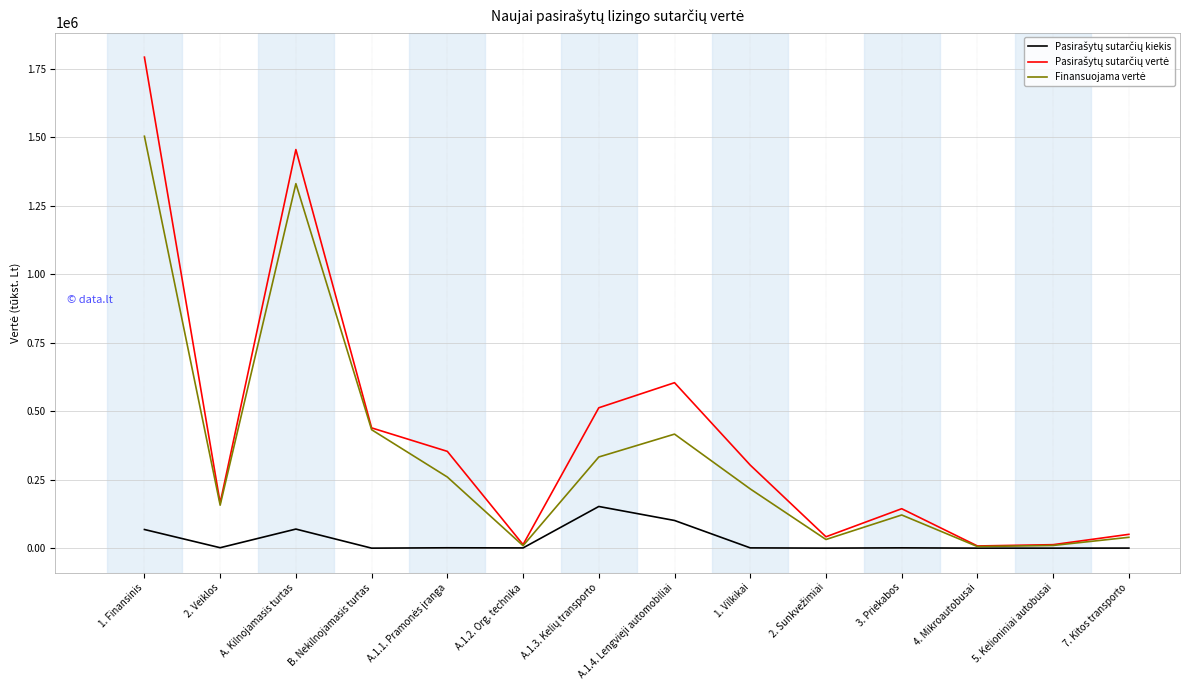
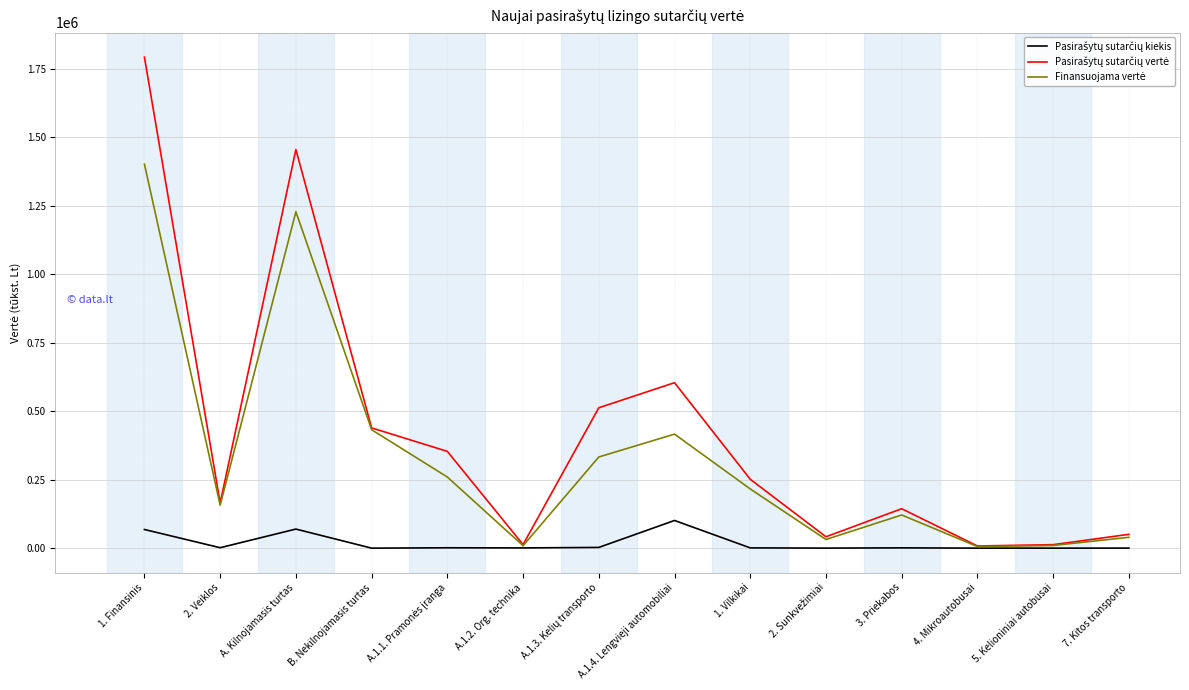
Finansuojama vertė, 1. Finansinis: 1500000 -> 1400000
Finansuojama vertė, A. Kilnojamasis turtas: 1330000 -> 1230000
Pasirašytų sutarčių kiekis, A.1.3. Kelių transporto: 150000 -> 0
Pasirašytų sutarčių vertė, 1. Vilkikai: 300000 -> 250000
